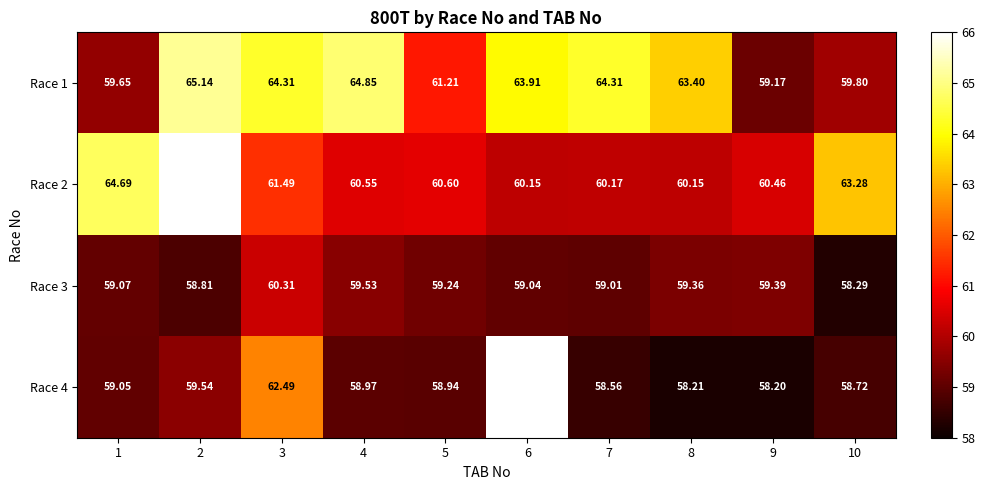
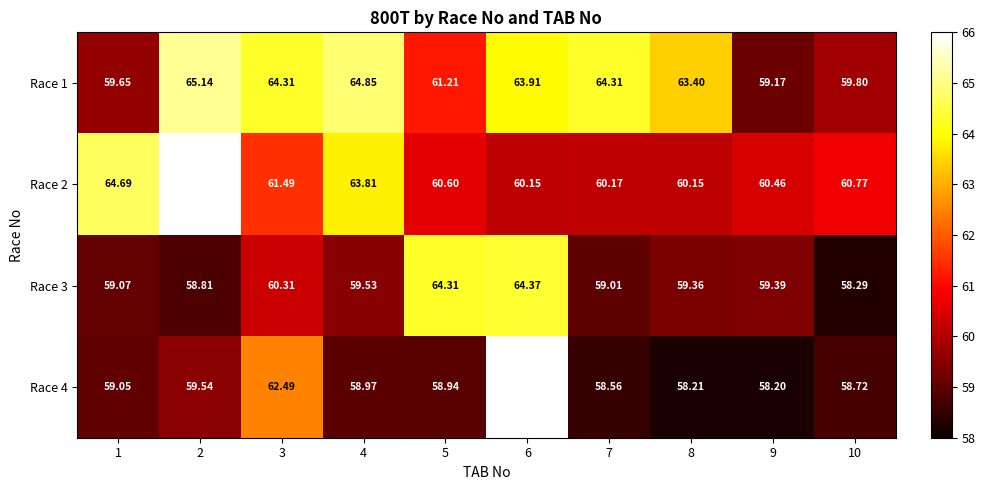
Race 2, 4: 60.55 -> 63.81
Race 2, 10: 63.28 -> 60.77
Race 3, 5: 59.24 -> 64.31
Race 3, 6: 59.04 -> 64.37
